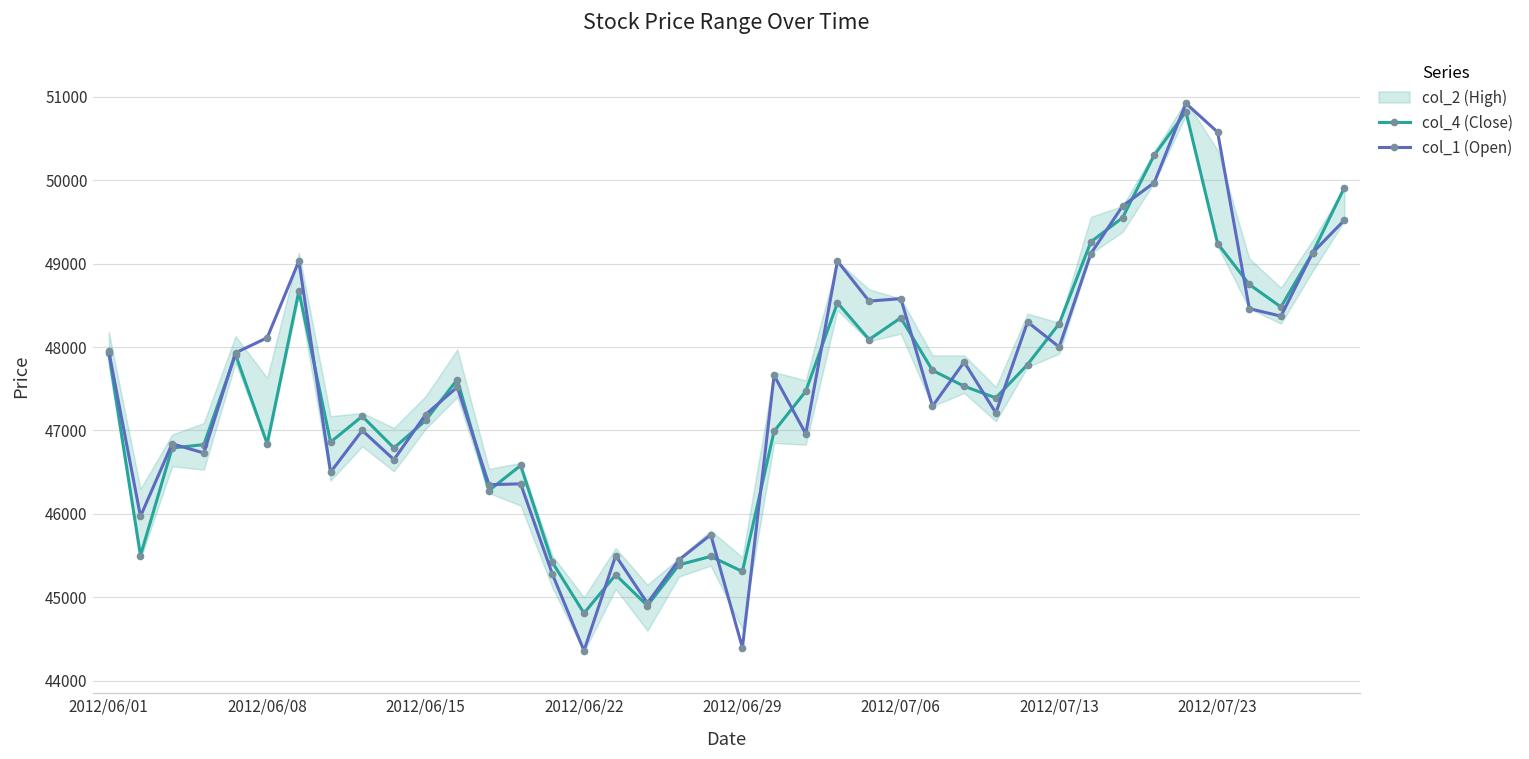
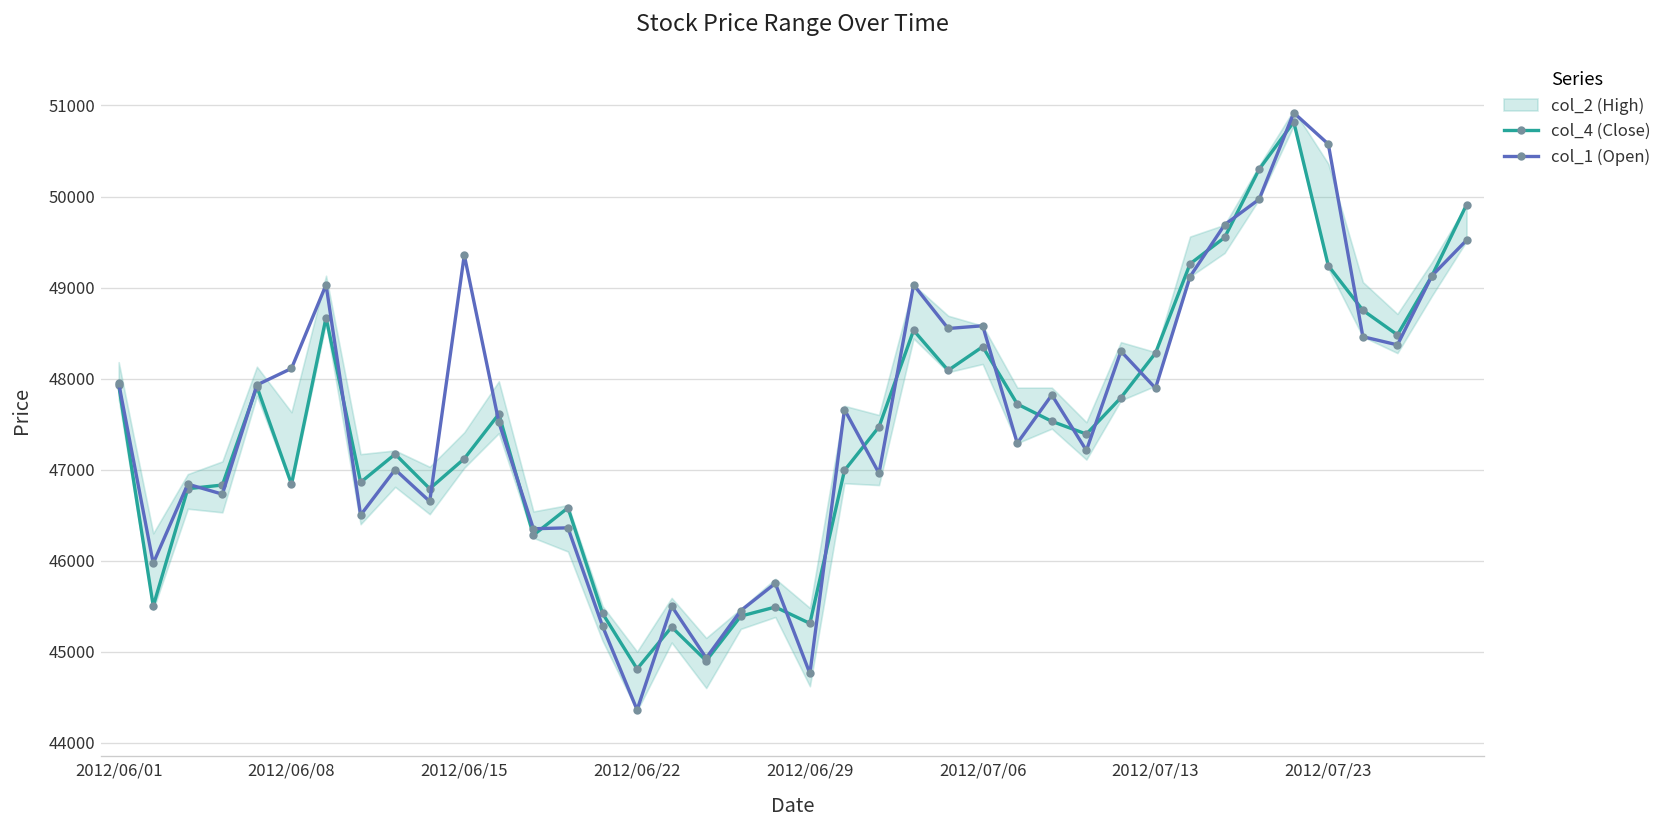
col_1 (Open), 2012/06/15: 47200 -> 49400
col_1 (Open), 2012/06/29: 44400 -> 44800
col_1 (Open), 2012/07/13: 48000 -> 47900
